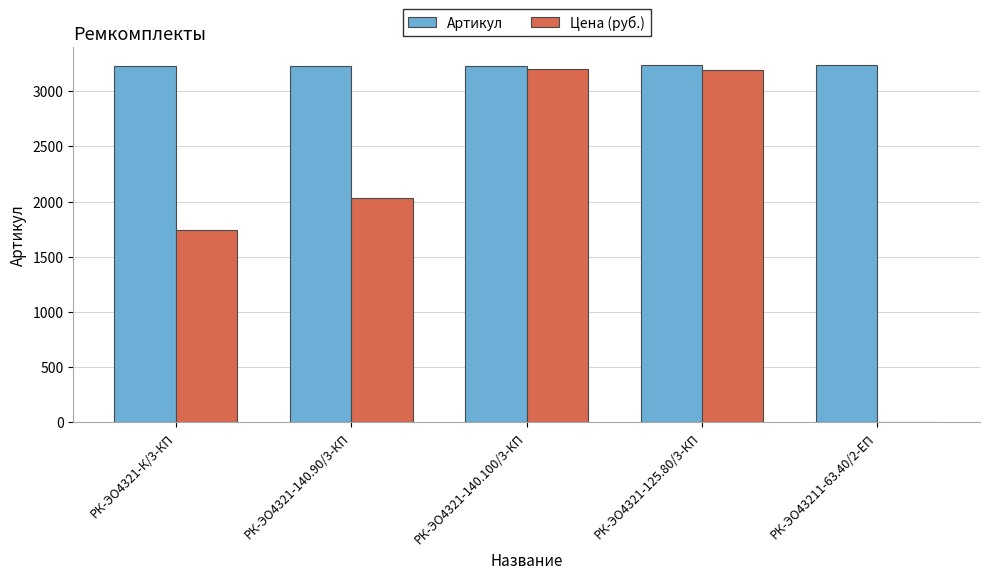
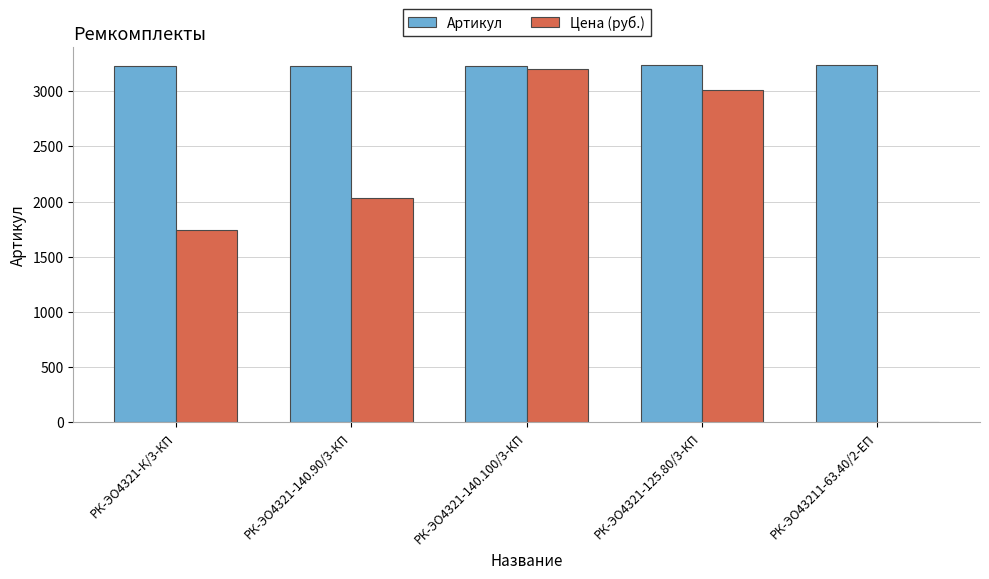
Цена (руб.), РК-ЭО4321-125.80/3-КП: 3190 -> 3010
